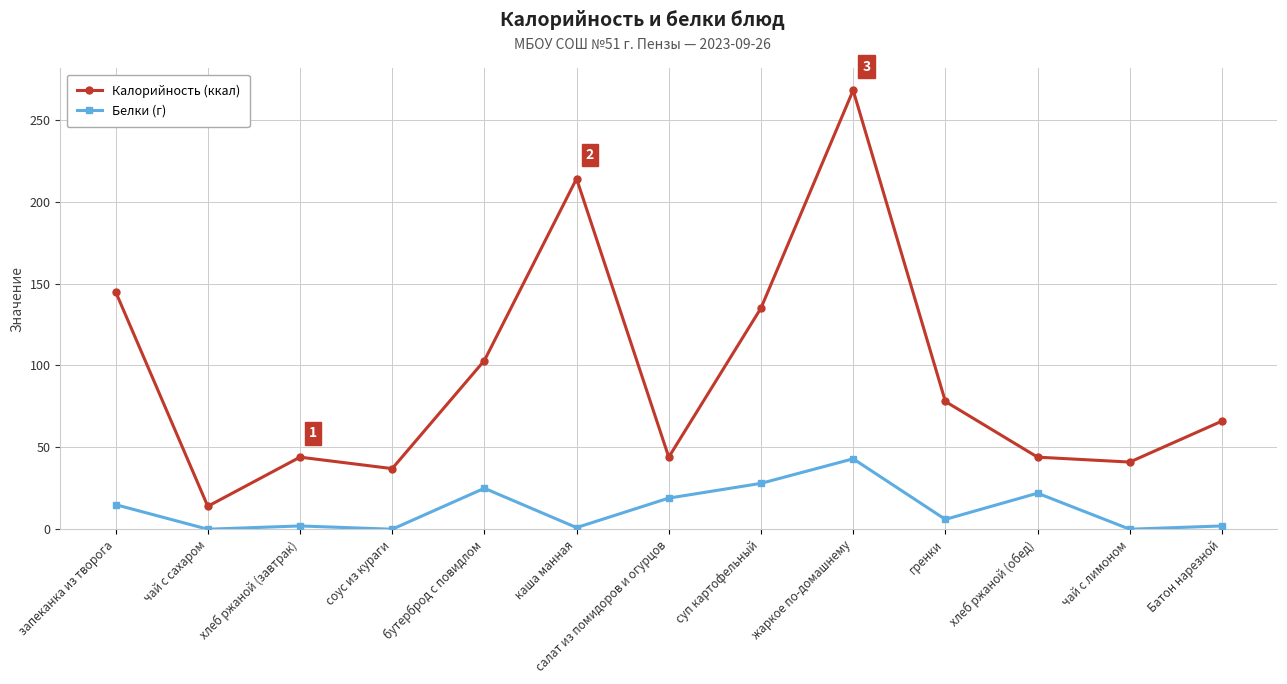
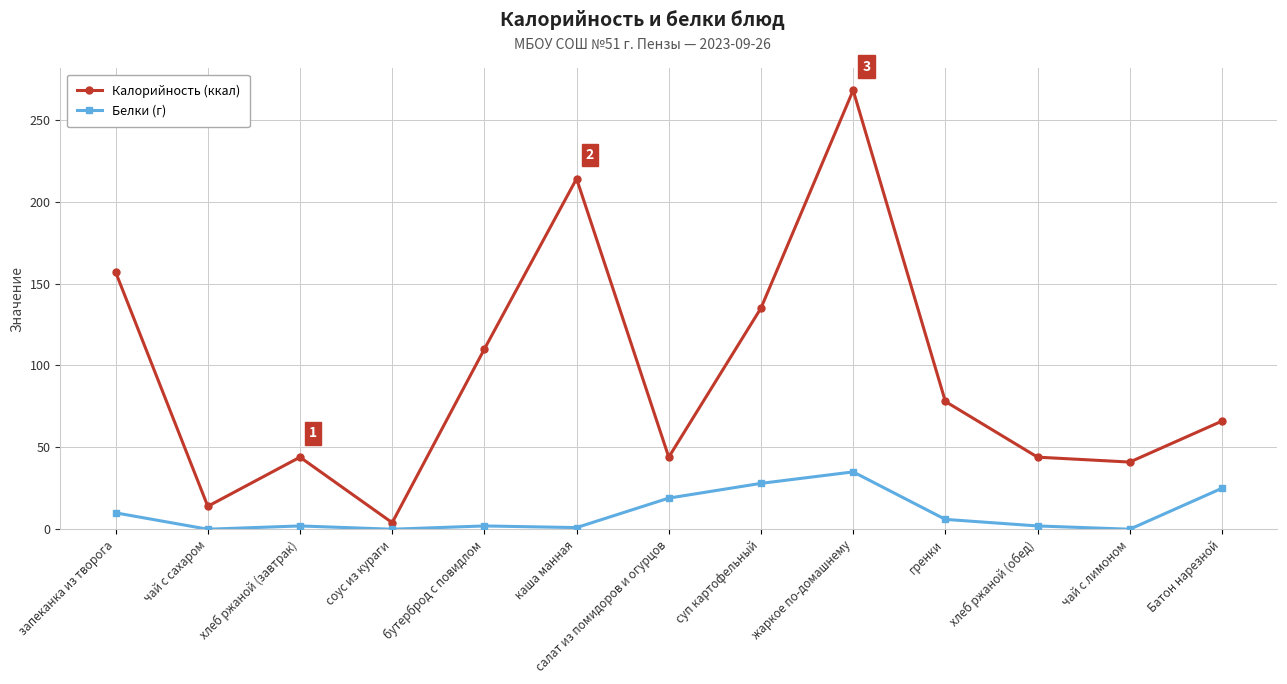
Калорийность (ккал), запеканка из творога: 145 -> 157
Белки (г), запеканка из творога: 15 -> 10
Калорийность (ккал), соус из кураги: 37 -> 4
Калорийность (ккал), бутерброд с повидлом: 103 -> 110
Белки (г), бутерброд с повидлом: 25 -> 2
Белки (г), жаркое по-домашнему: 43 -> 35
Белки (г), хлеб ржаной (обед): 22 -> 2
Белки (г), Батон нарезной: 2 -> 25
